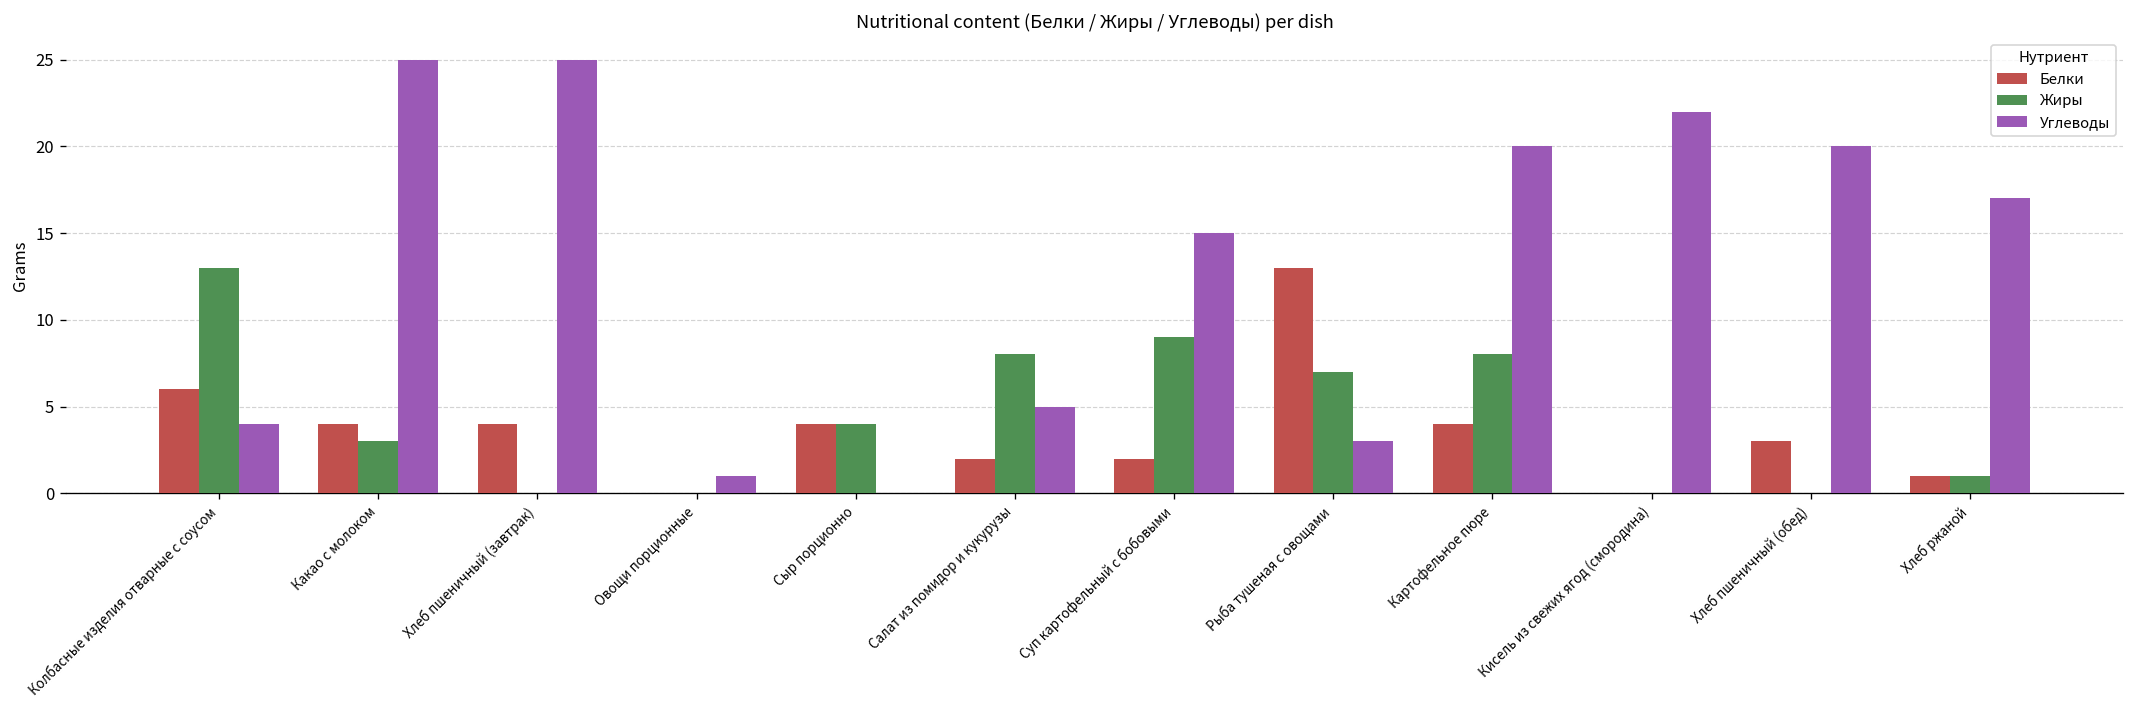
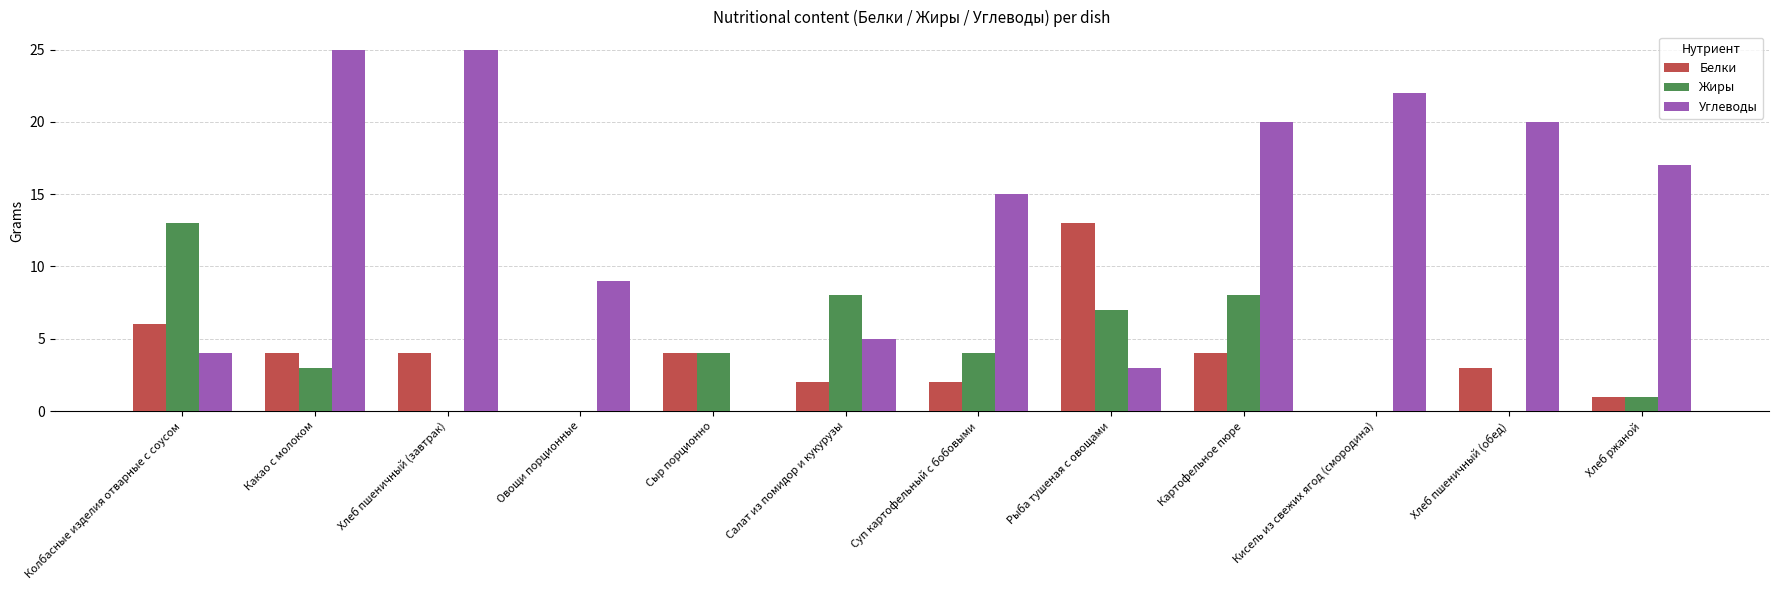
Углеводы, Овощи порционные: 1 -> 9
Жиры, Суп картофельный с бобовыми: 9 -> 4
